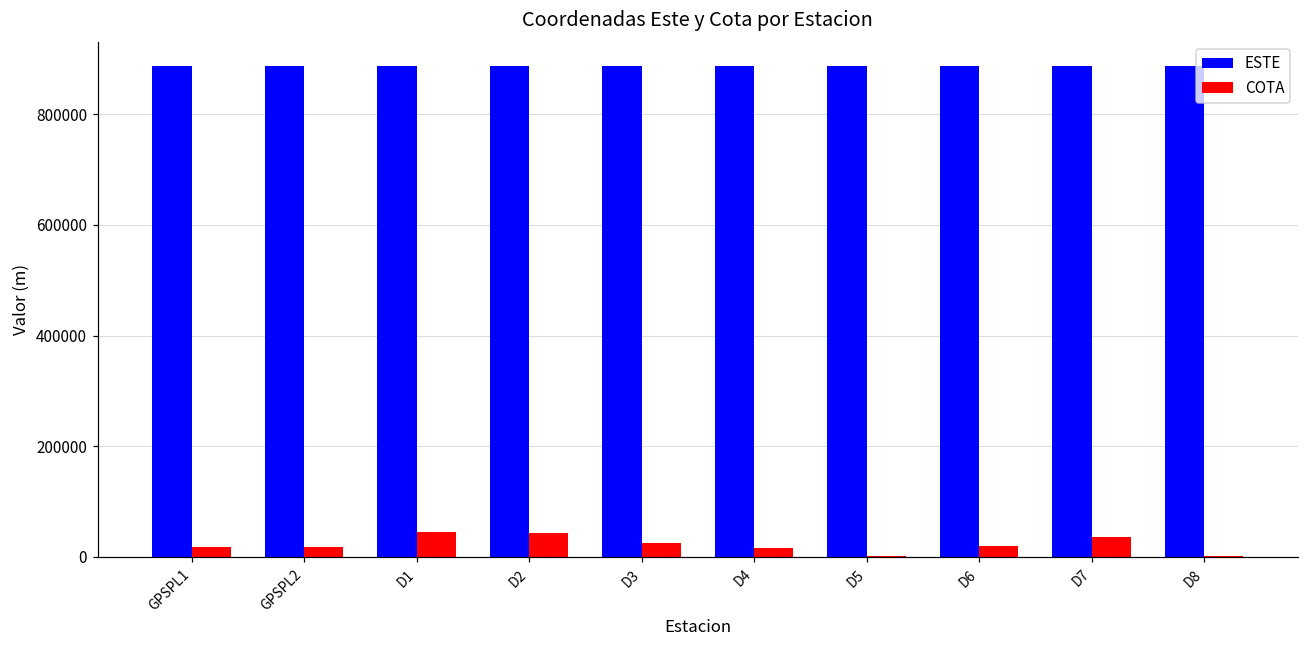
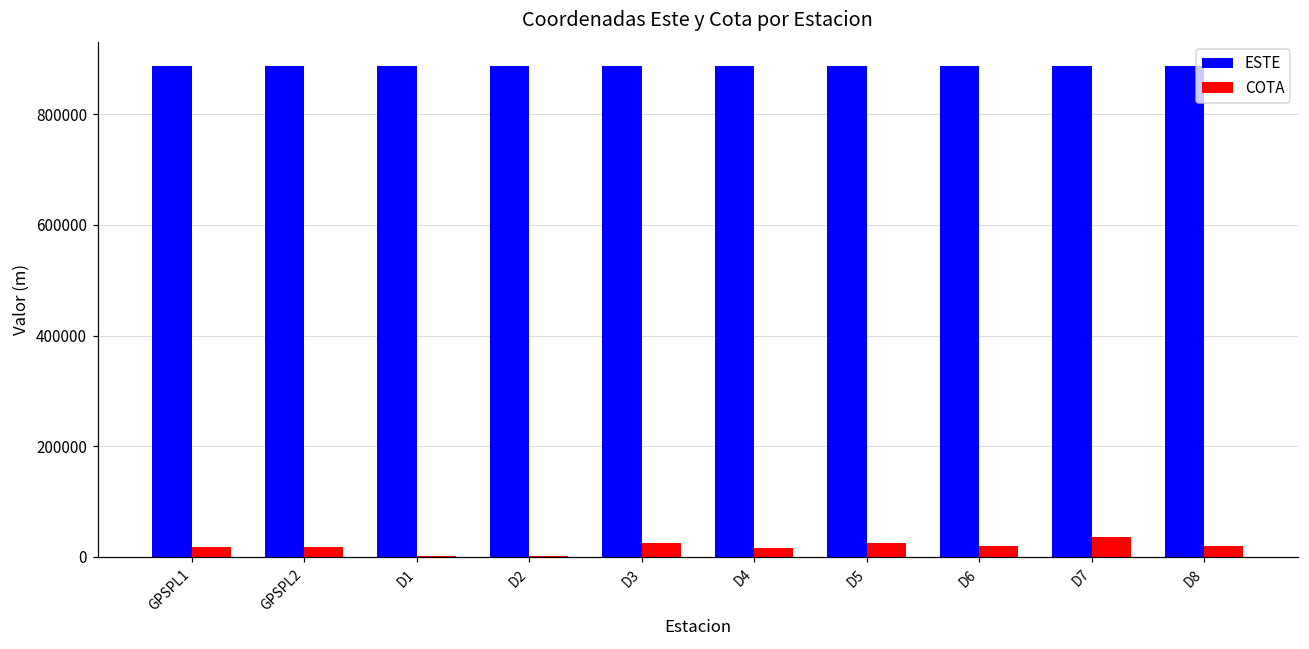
COTA, D1: 40000 -> 0
COTA, D2: 40000 -> 0
COTA, D5: 0 -> 30000
COTA, D8: 0 -> 20000
